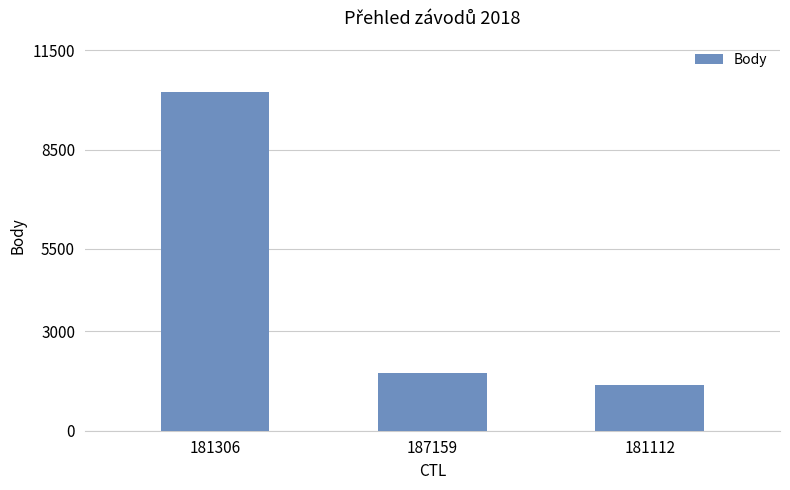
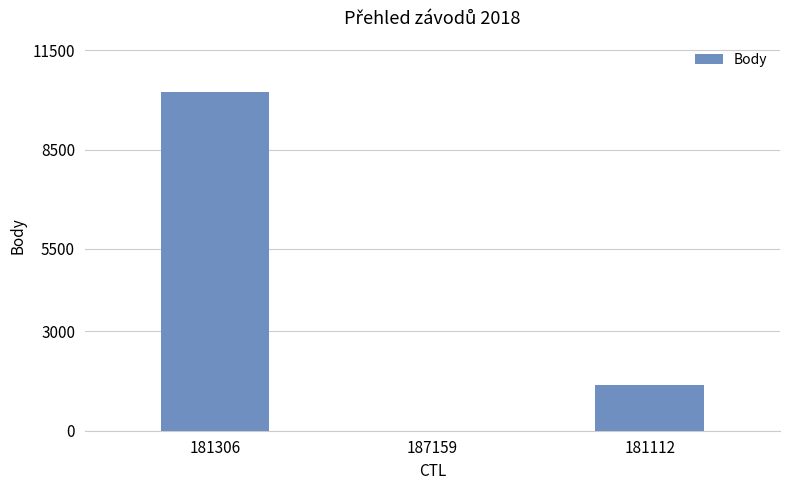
187159: 1700 -> 0
